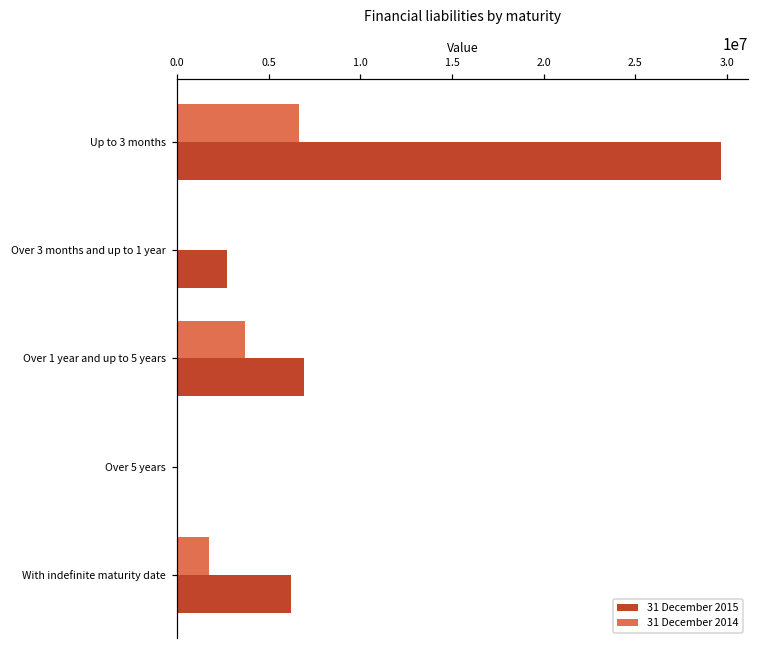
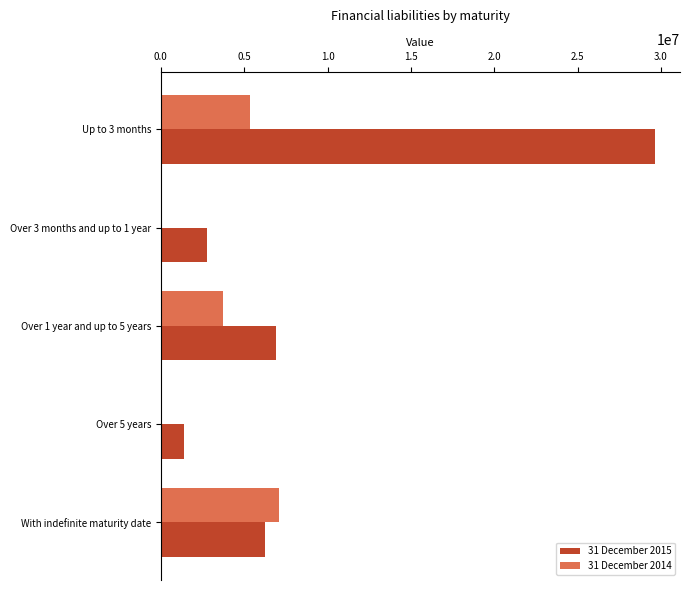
31 December 2014, Up to 3 months: 6700000 -> 5400000
31 December 2015, Over 5 years: 0 -> 1400000
31 December 2014, With indefinite maturity date: 1700000 -> 7100000
